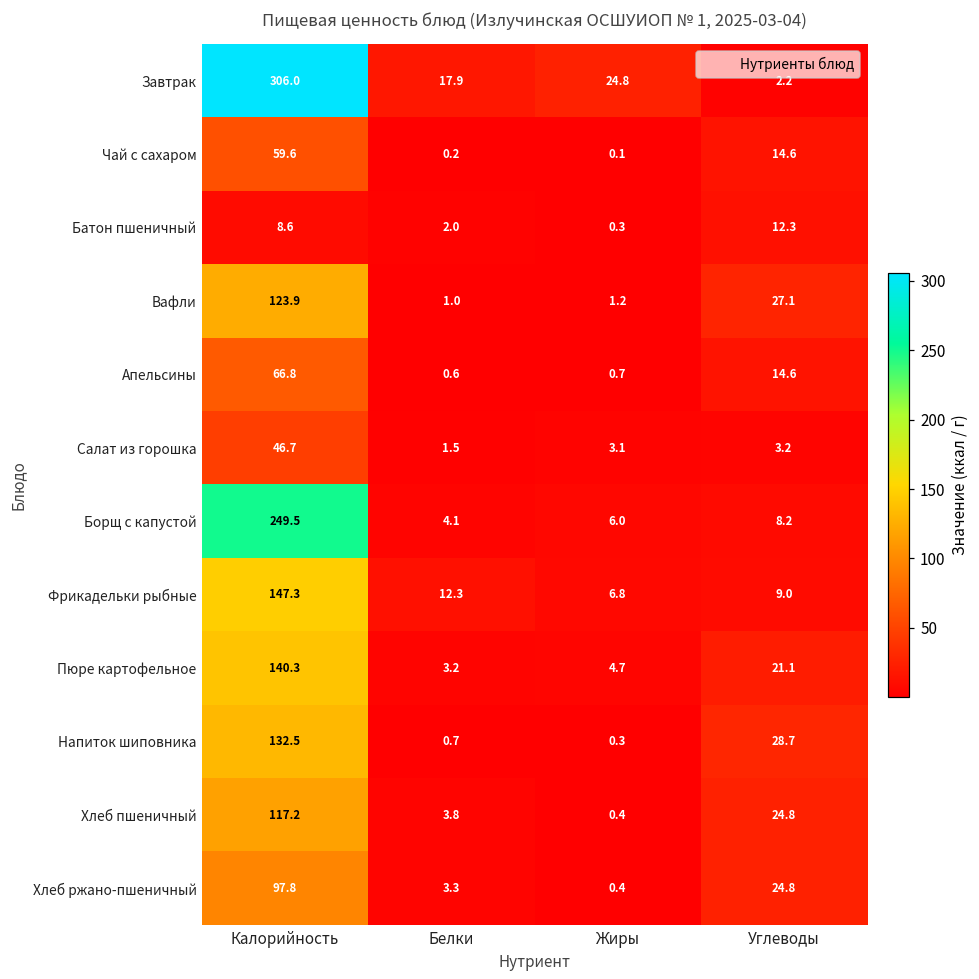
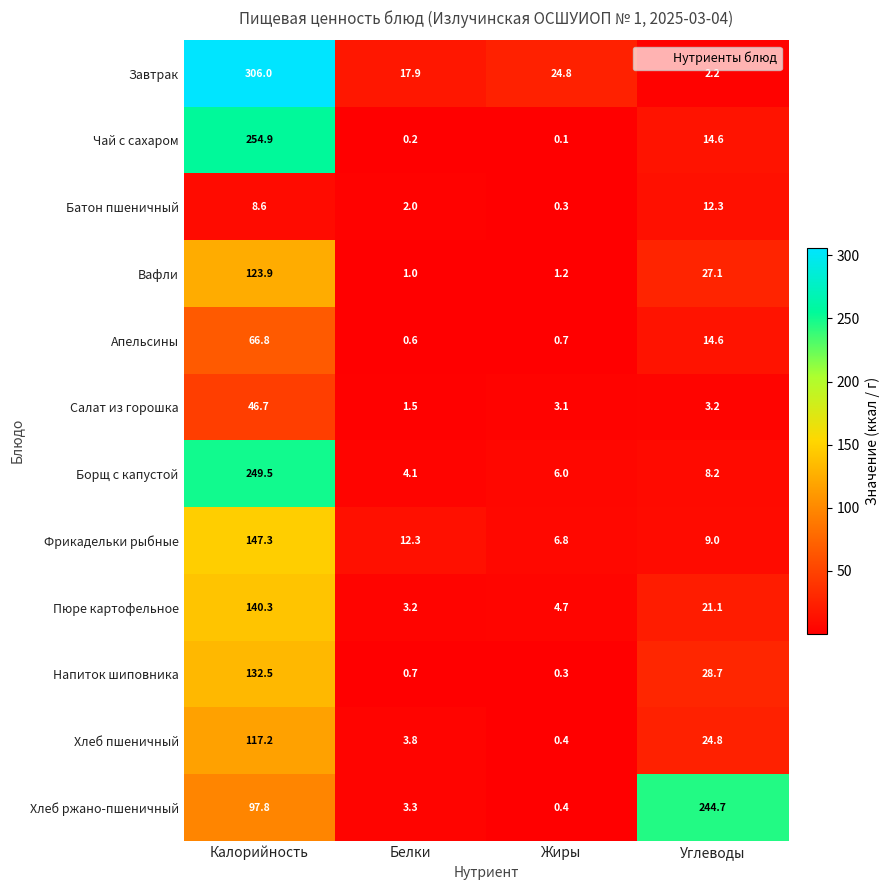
Чай с сахаром, Калорийность: 59.6 -> 254.9
Хлеб ржано-пшеничный, Углеводы: 24.8 -> 244.7
